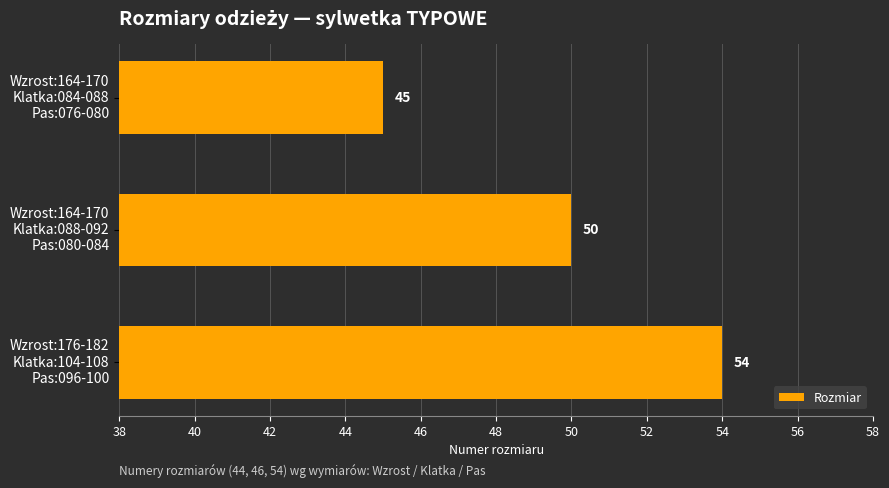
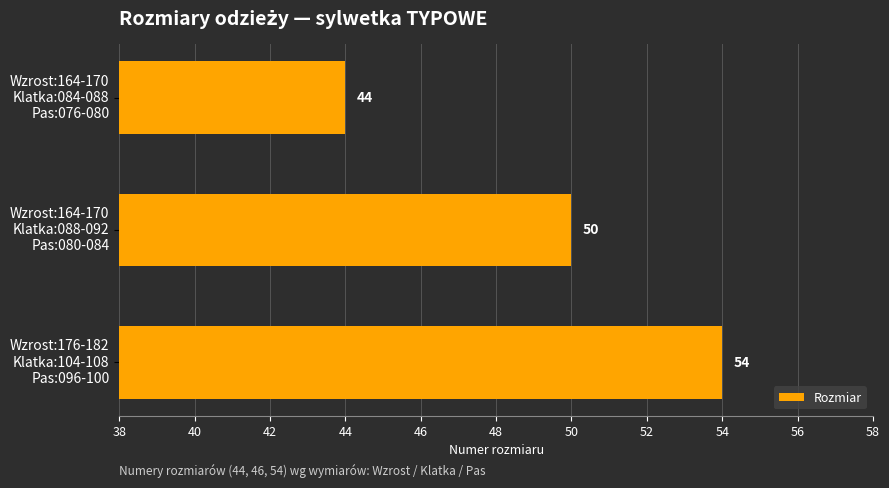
Wzrost:164-170 Klatka:084-088 Pas:076-080: 45 -> 44
